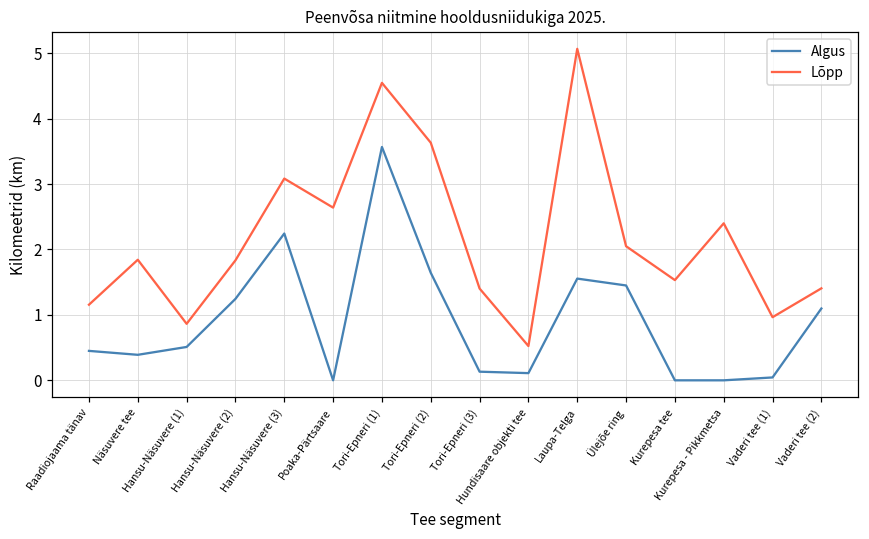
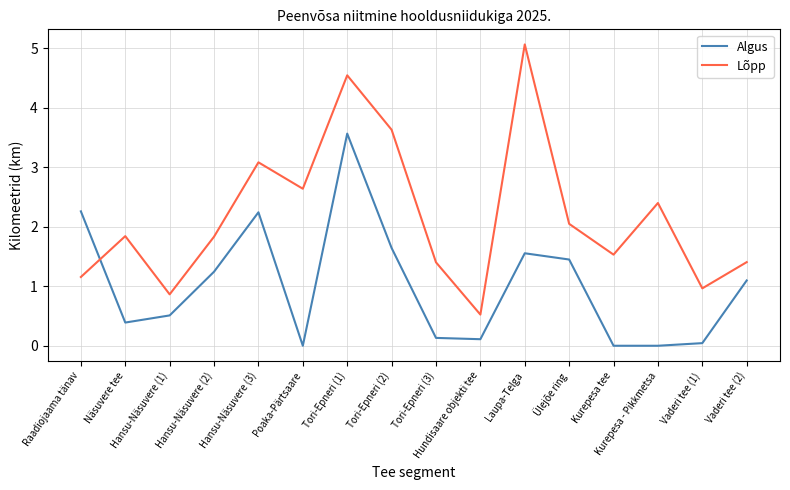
Algus, Raadiojaama tänav: 0.5 -> 2.3
